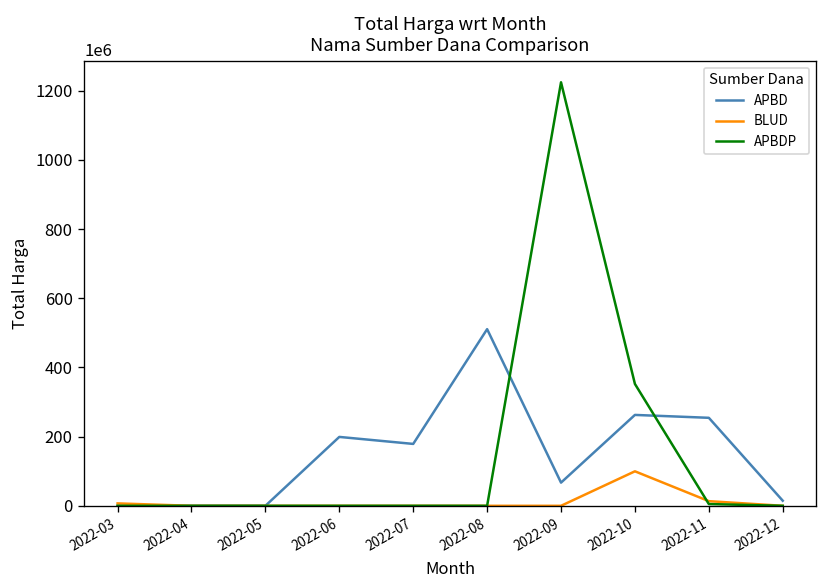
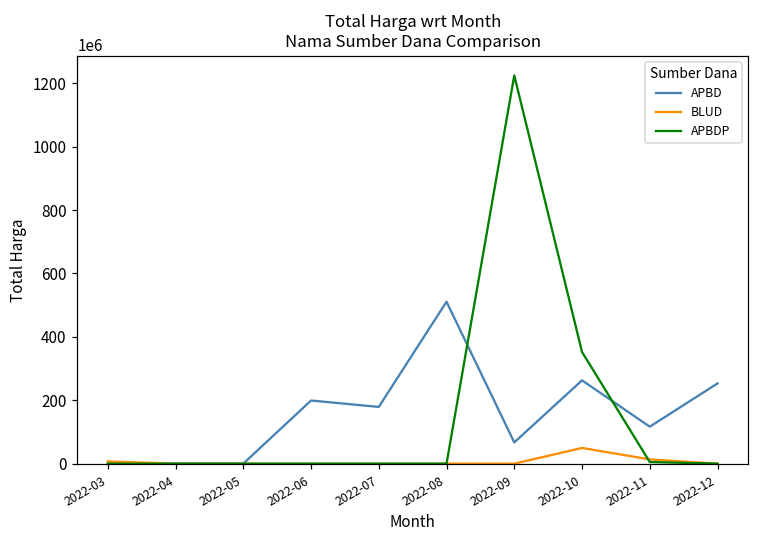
BLUD, 2022-10: 100000000 -> 50000000
APBD, 2022-11: 250000000 -> 120000000
APBD, 2022-12: 10000000 -> 250000000
